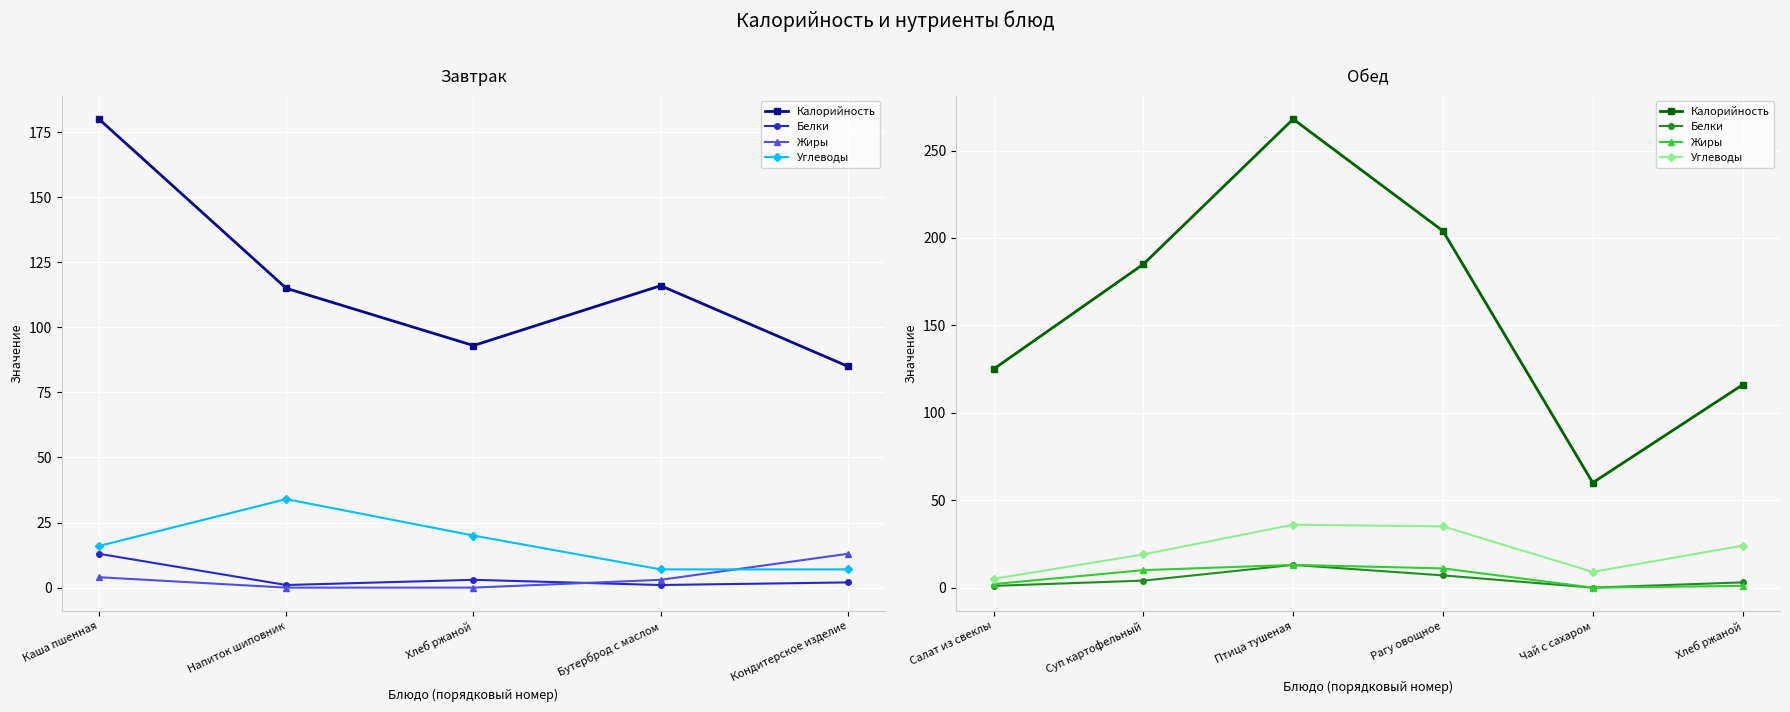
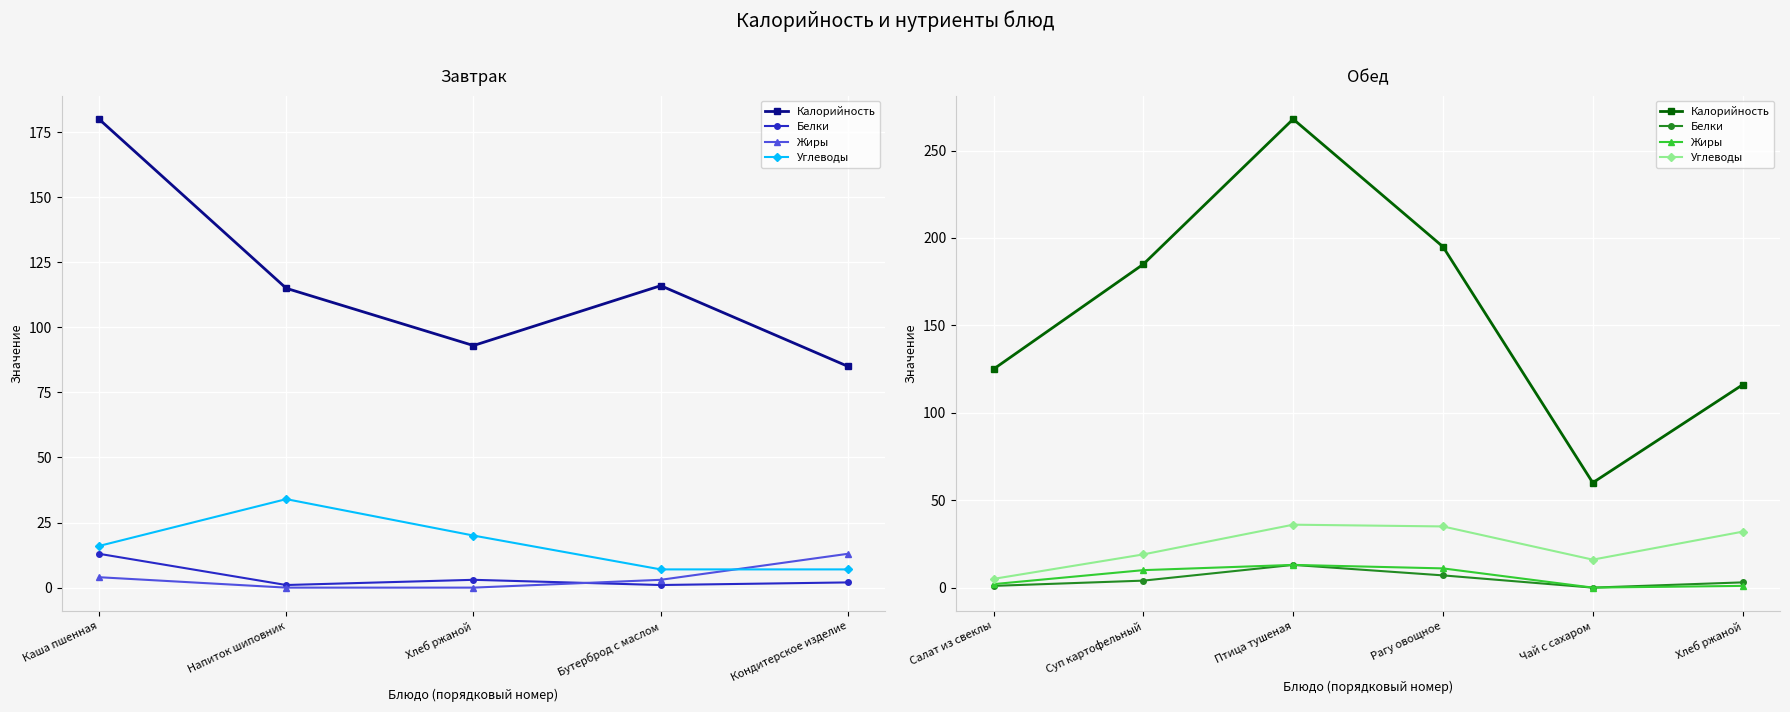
Обед, Калорийность, Рагу овощное: 204 -> 195
Обед, Углеводы, Чай с сахаром: 9 -> 16
Обед, Углеводы, Хлеб ржаной: 24 -> 32
